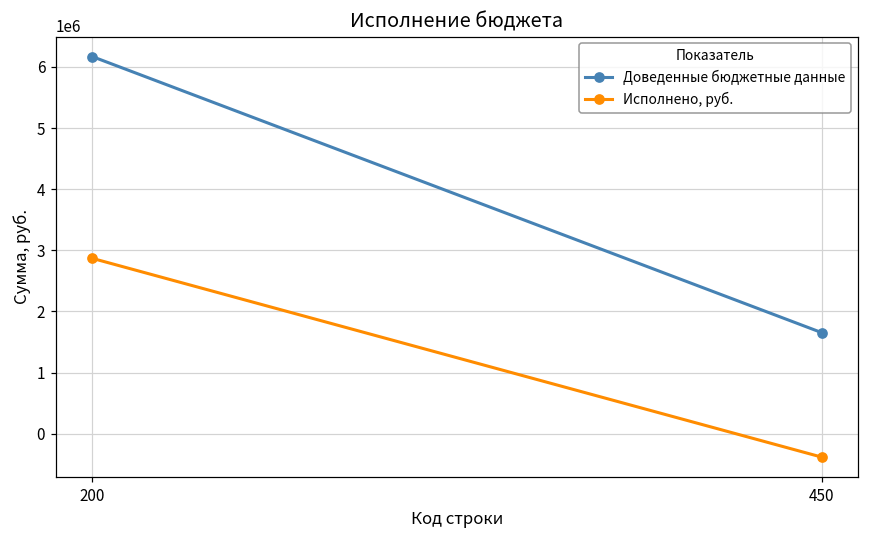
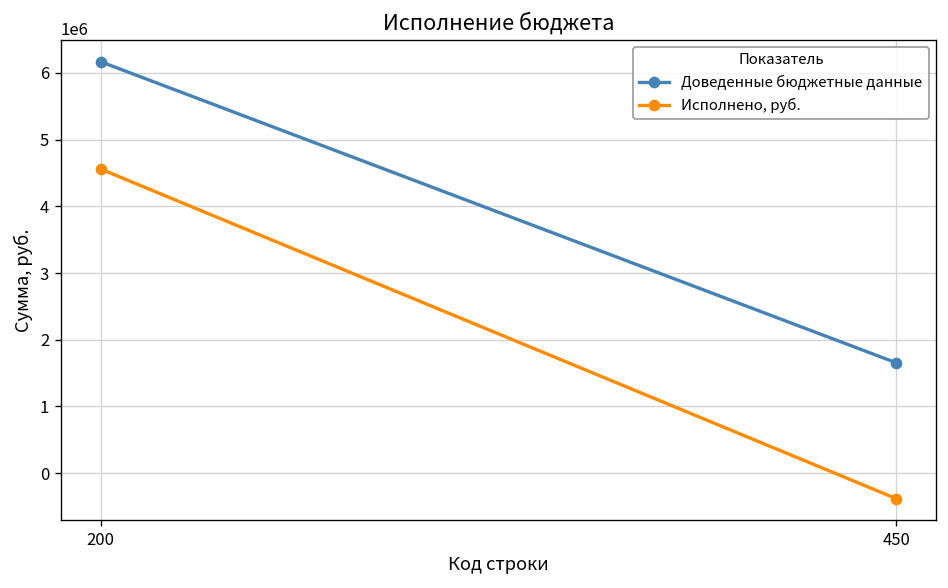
Исполнено, руб., 200: 2900000 -> 4600000
